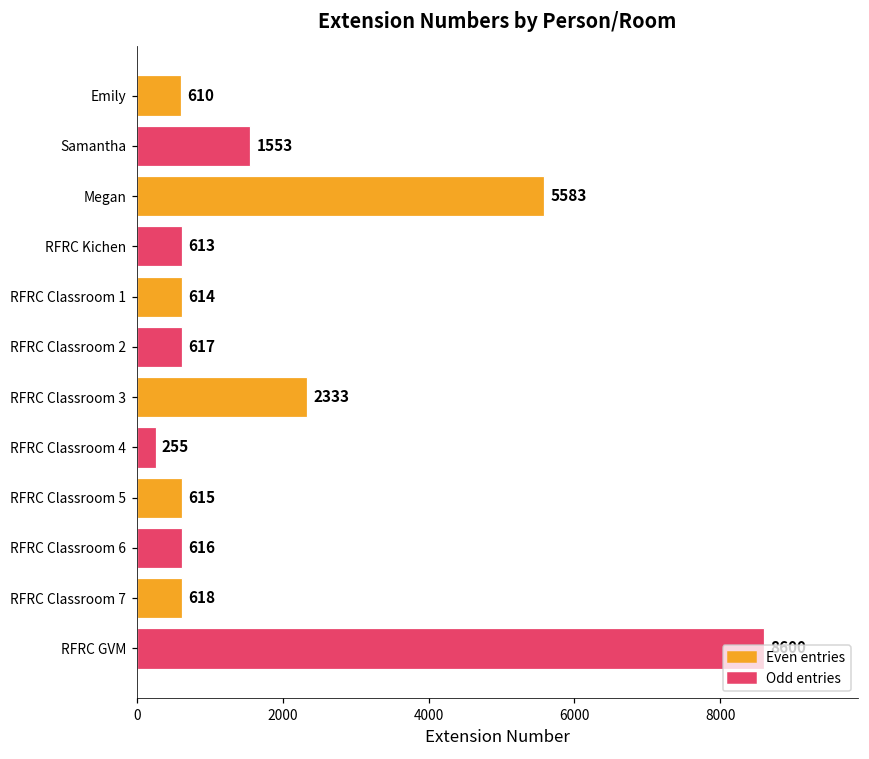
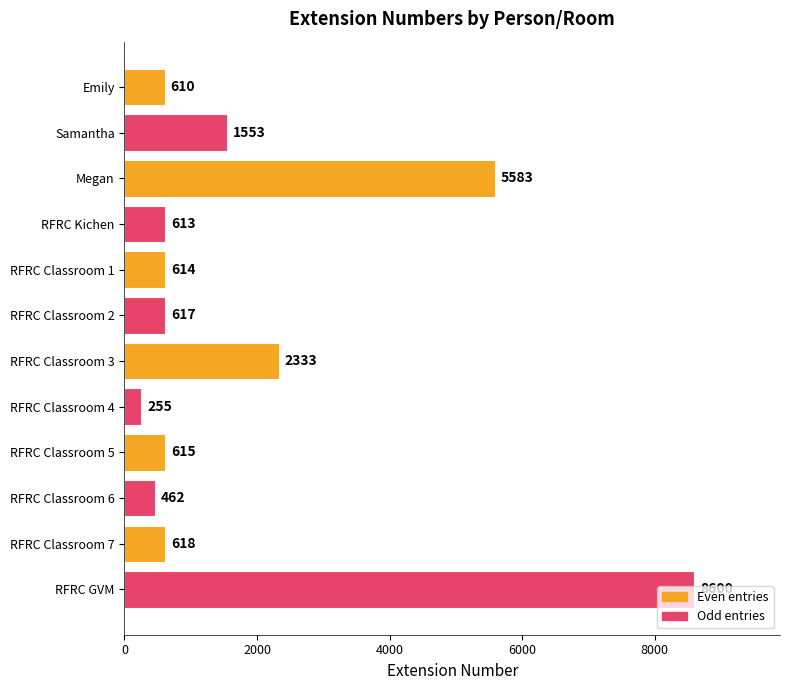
RFRC Classroom 6: 616 -> 462
